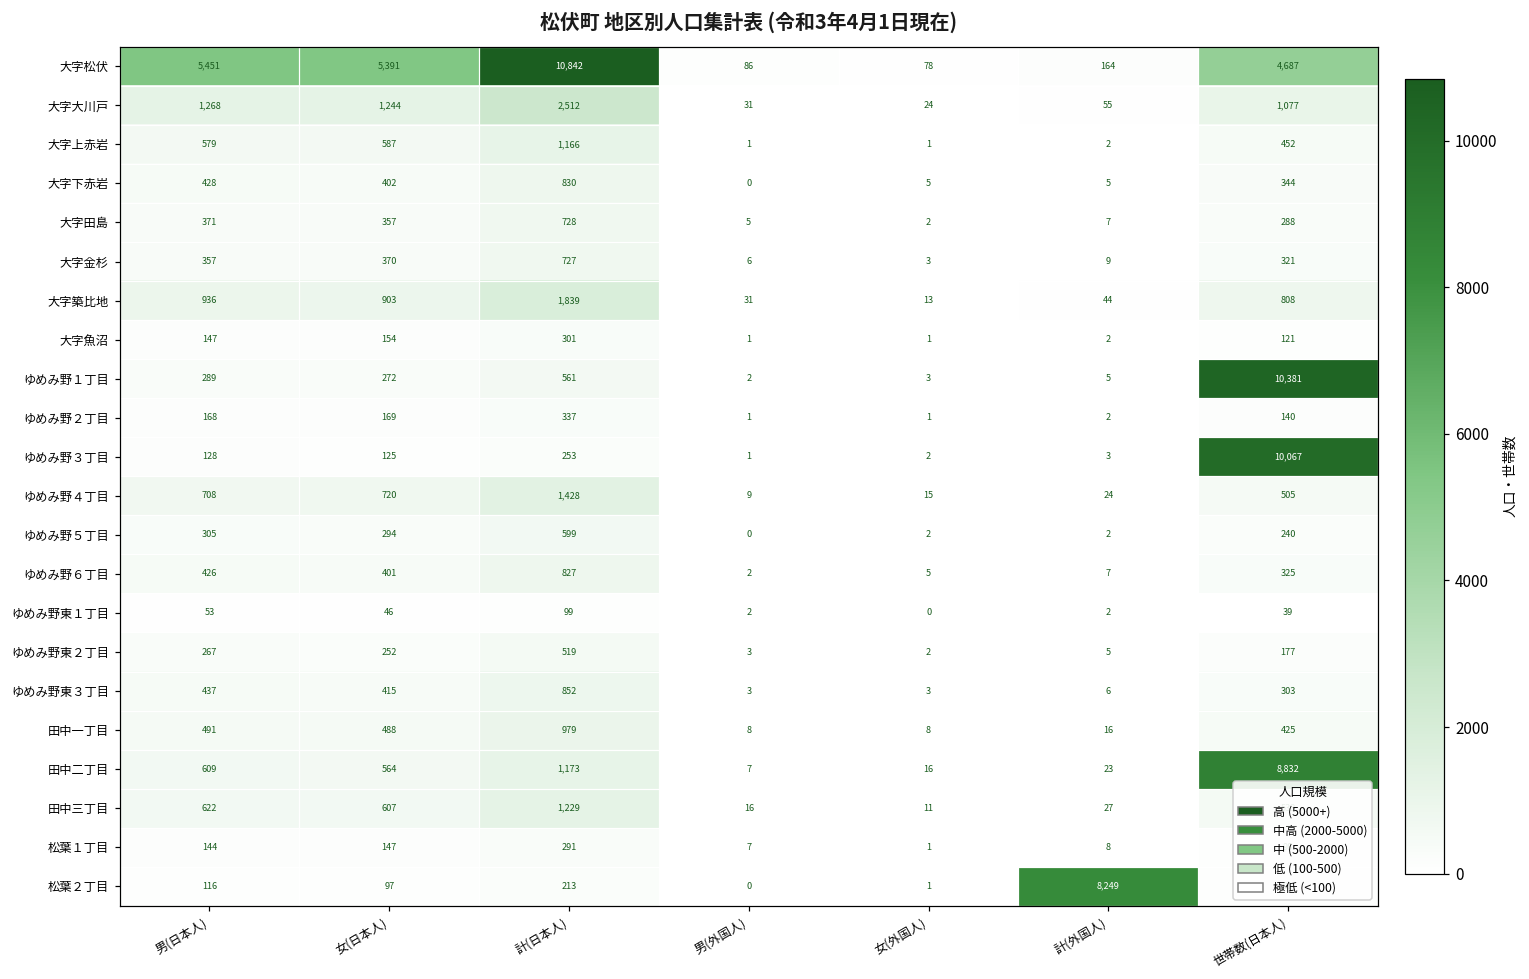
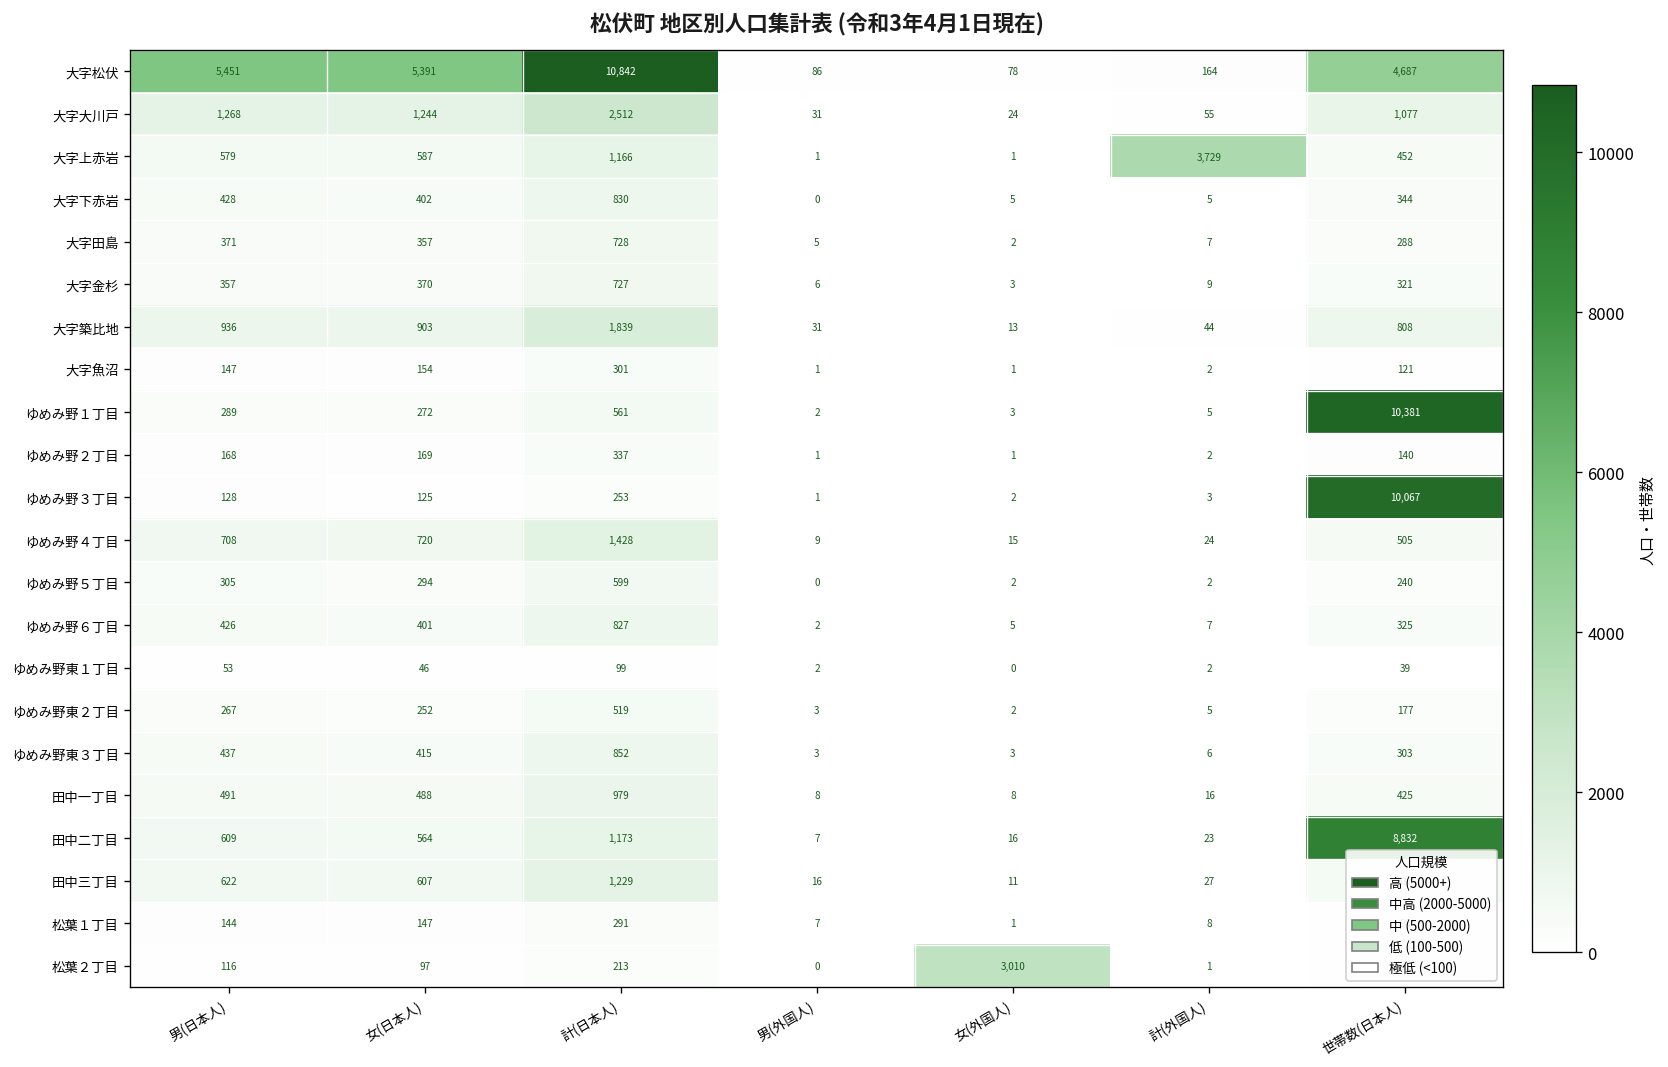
大字上赤岩, 計(外国人): 2 -> 3,729
松葉２丁目, 女(外国人): 1 -> 3,010
松葉２丁目, 計(外国人): 8,249 -> 1
